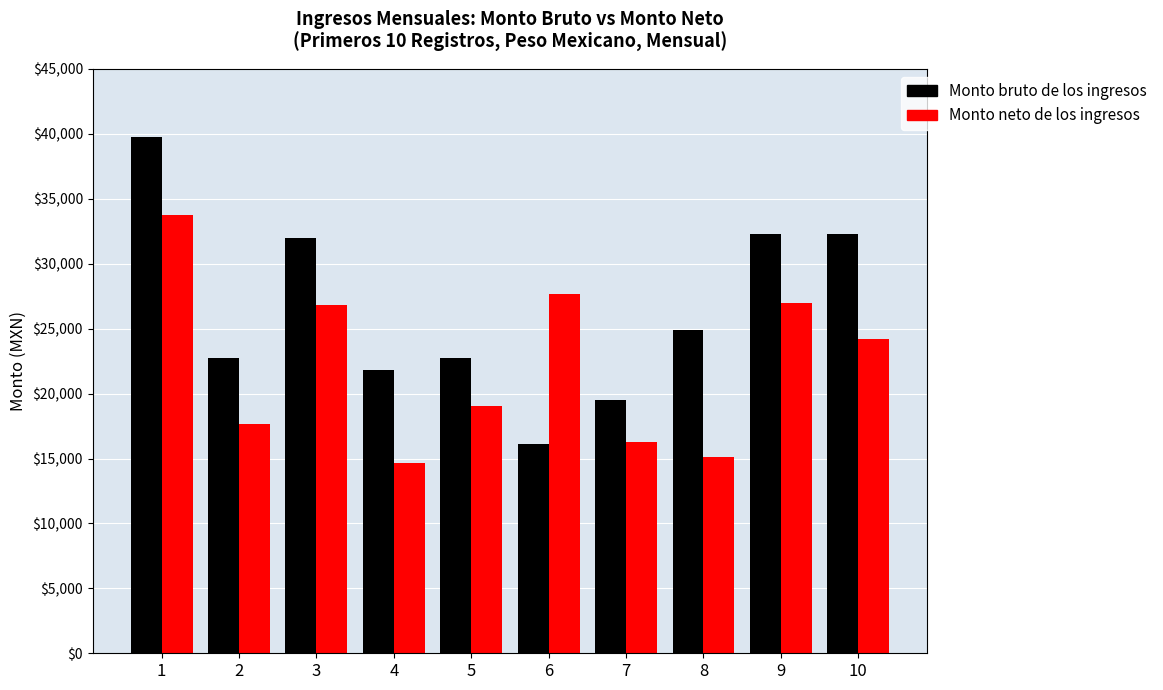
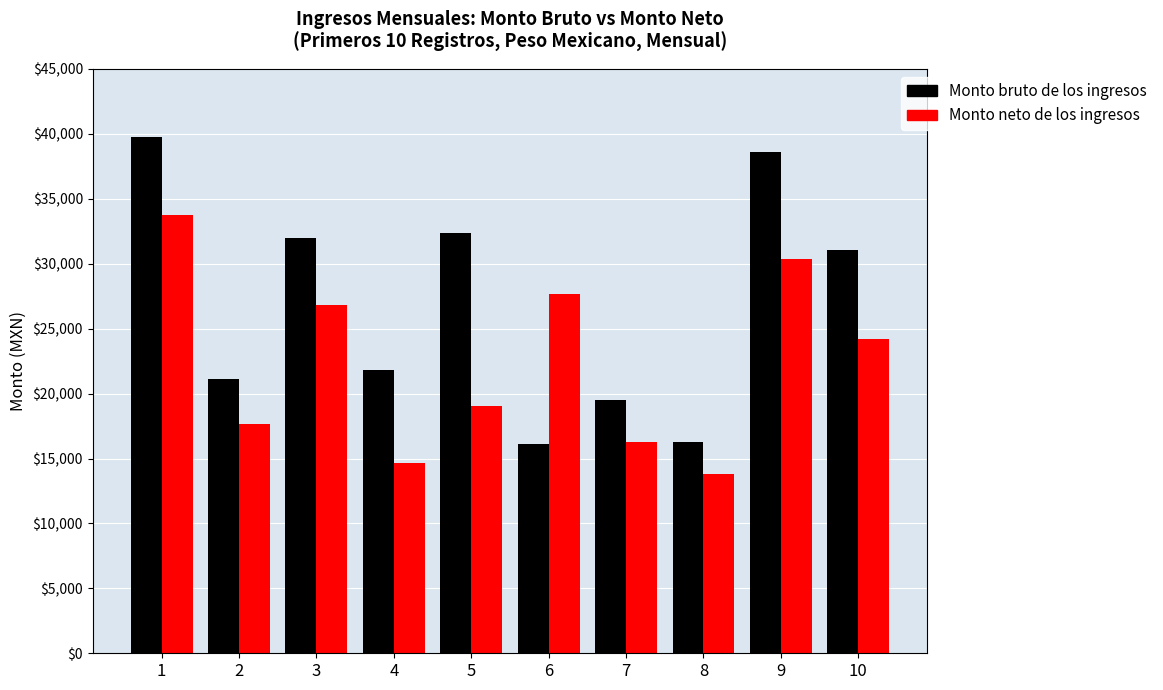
Monto bruto de los ingresos, 2: $22,700 -> $21,100
Monto bruto de los ingresos, 5: $22,700 -> $32,400
Monto bruto de los ingresos, 8: $24,900 -> $16,300
Monto neto de los ingresos, 8: $15,100 -> $13,800
Monto bruto de los ingresos, 9: $32,300 -> $38,600
Monto neto de los ingresos, 9: $27,000 -> $30,400
Monto bruto de los ingresos, 10: $32,300 -> $31,000
